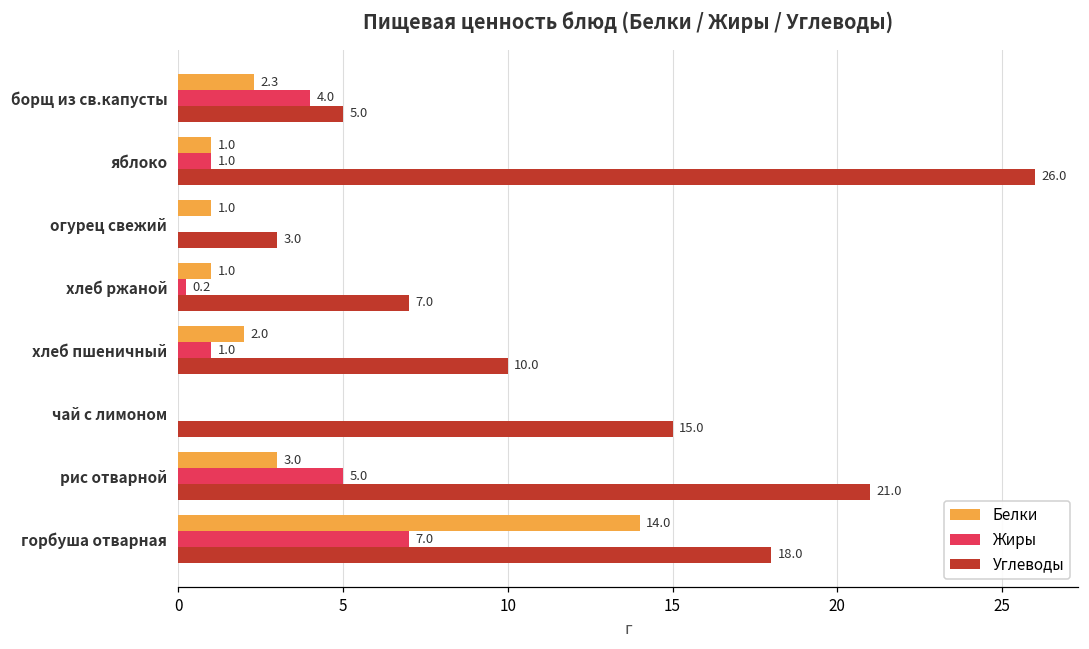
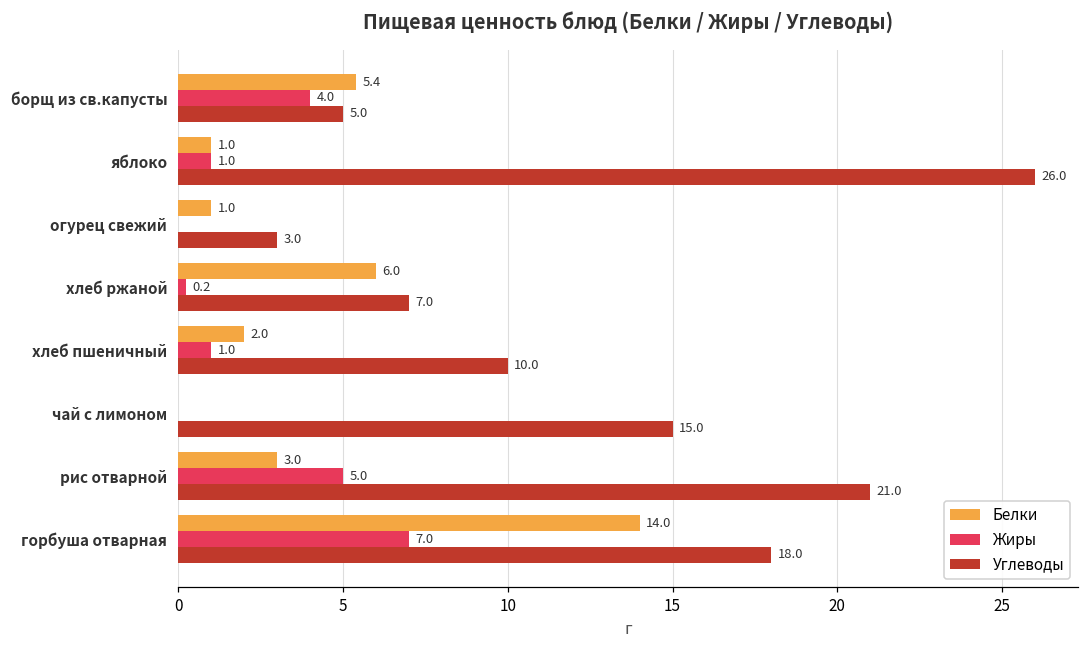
Белки, борщ из св.капусты: 2.3 -> 5.4
Белки, хлеб ржаной: 1.0 -> 6.0
